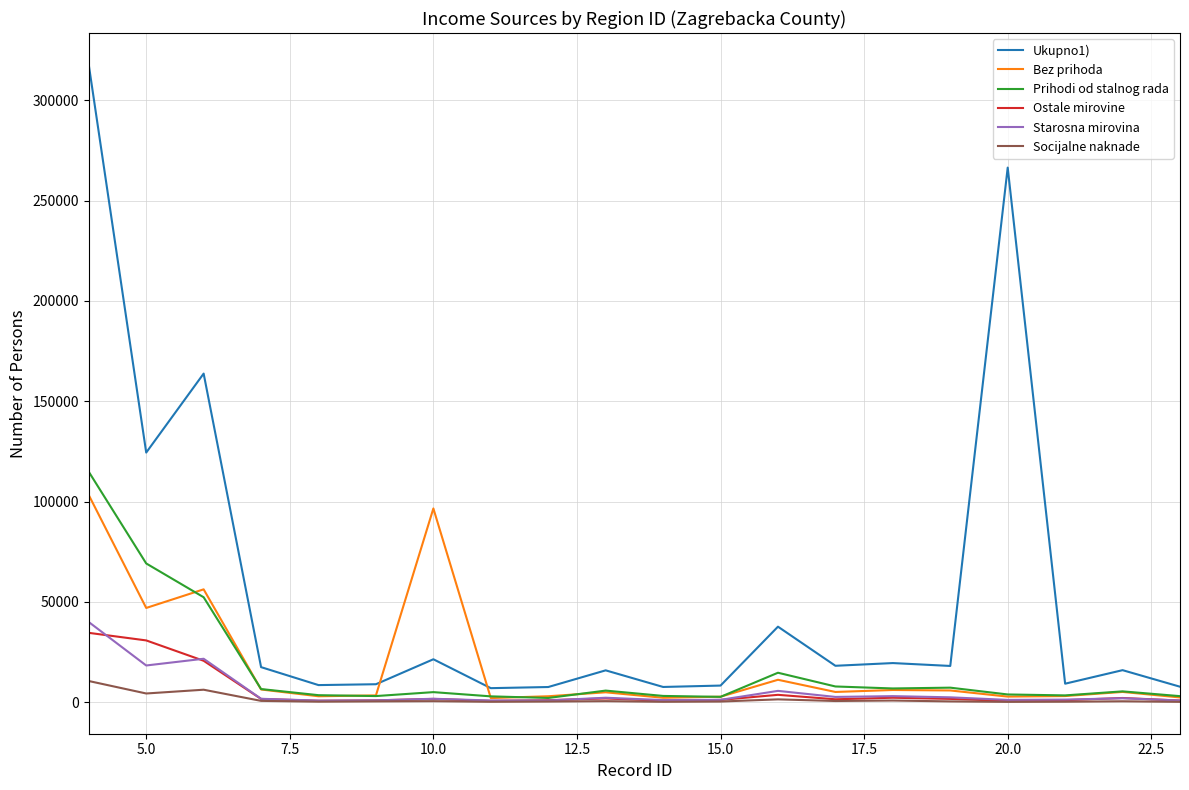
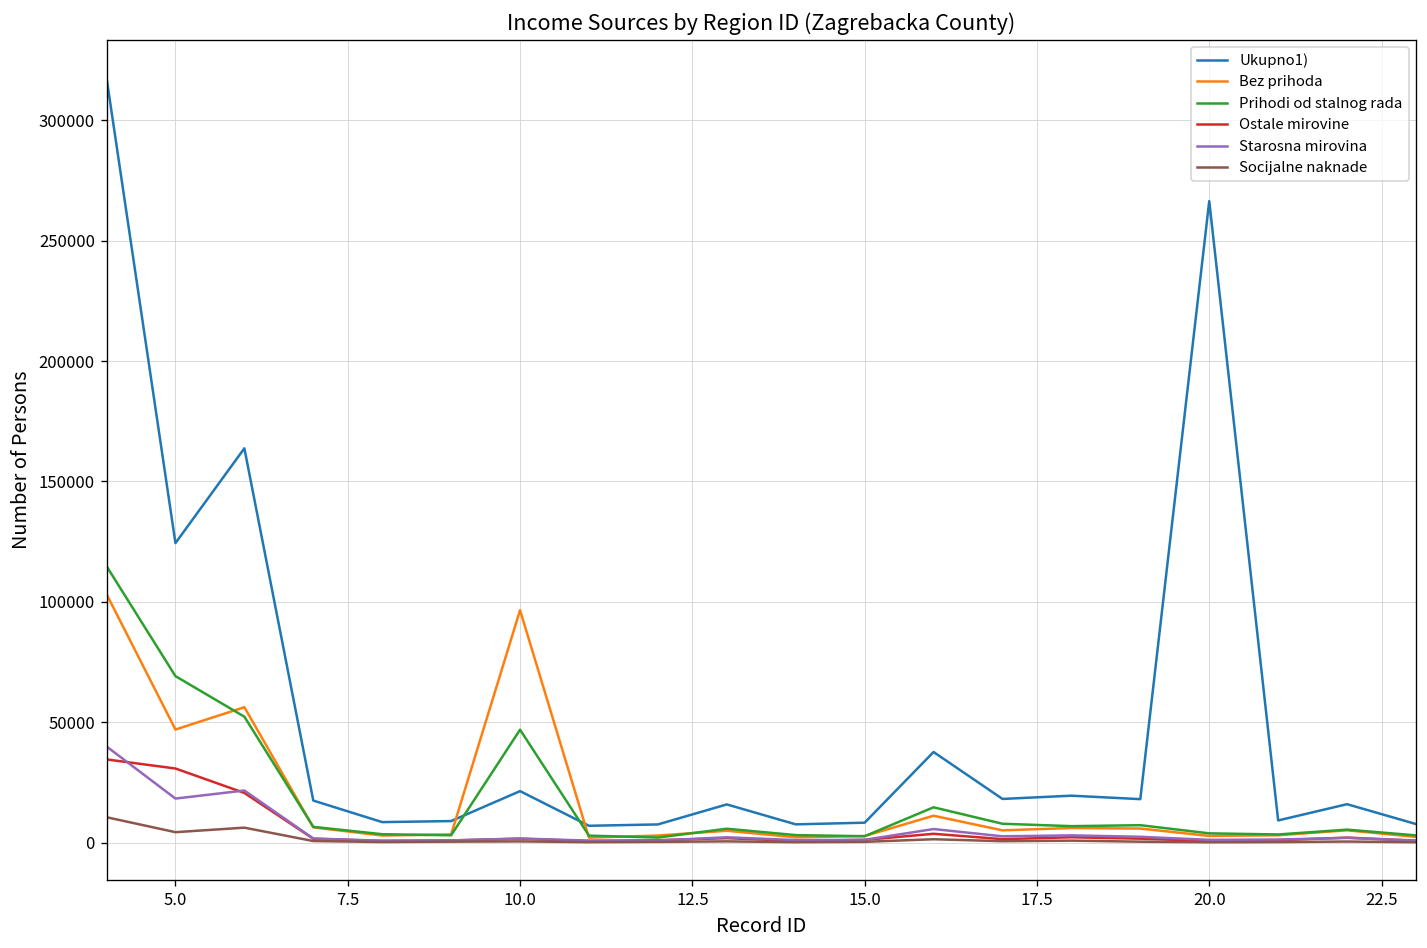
Prihodi od stalnog rada, 10.0: 5000 -> 47000
